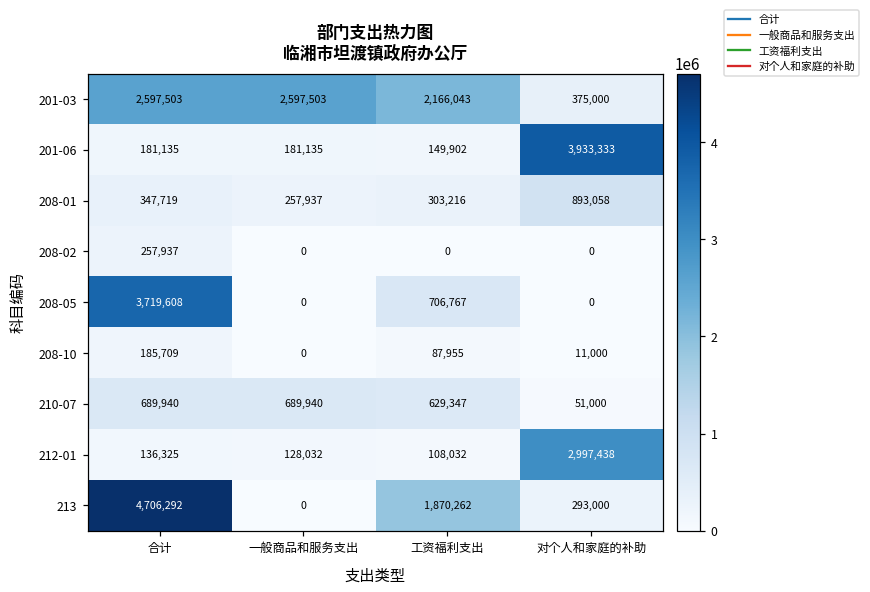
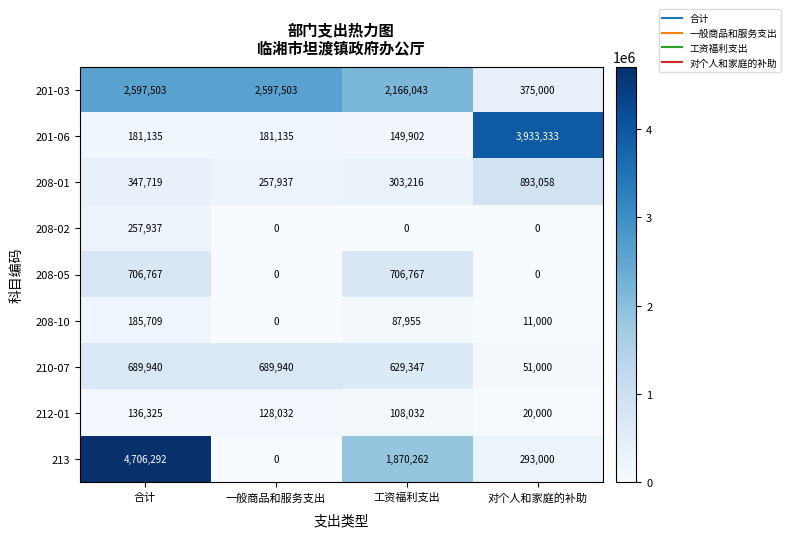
208-05, 合计: 3,719,608 -> 706,767
212-01, 对个人和家庭的补助: 2,997,438 -> 20,000
